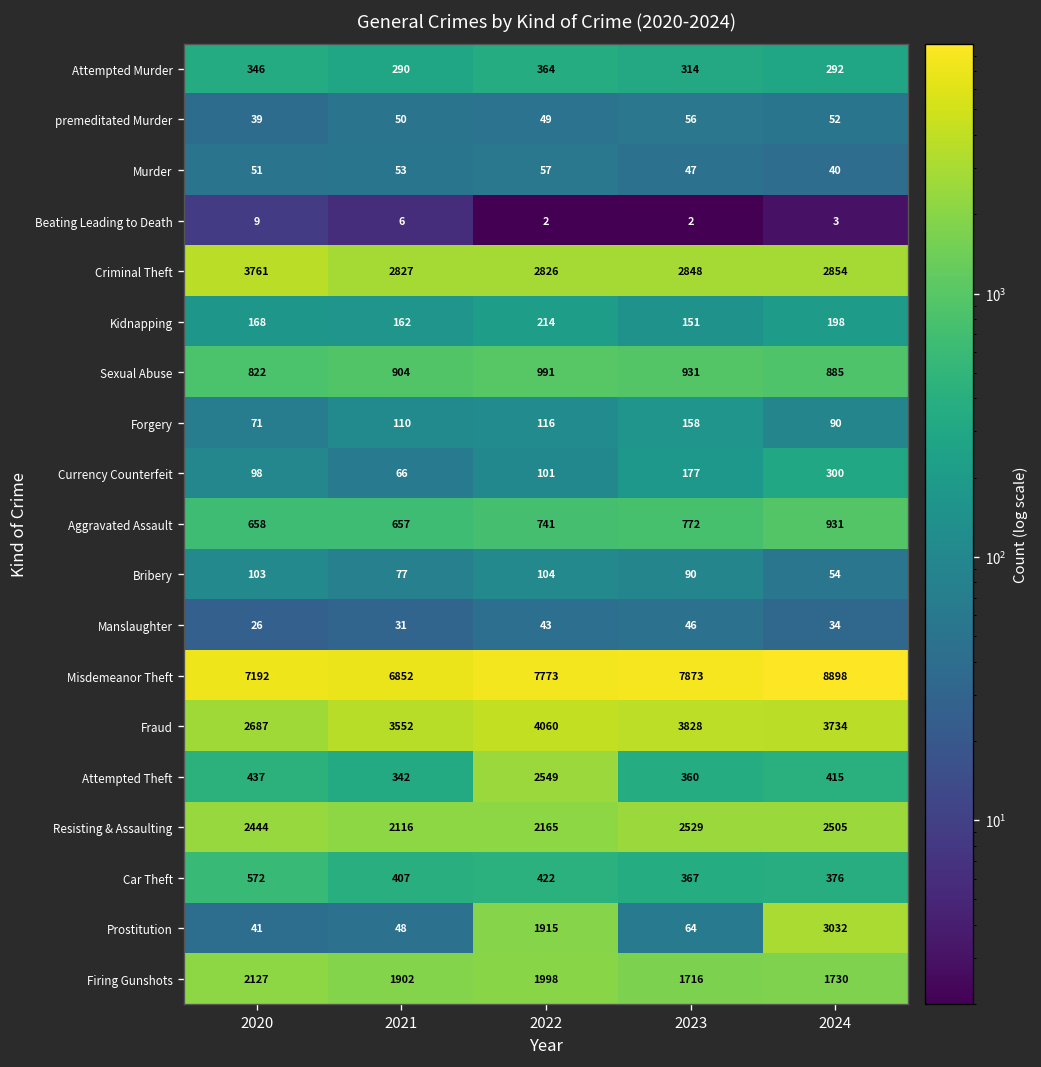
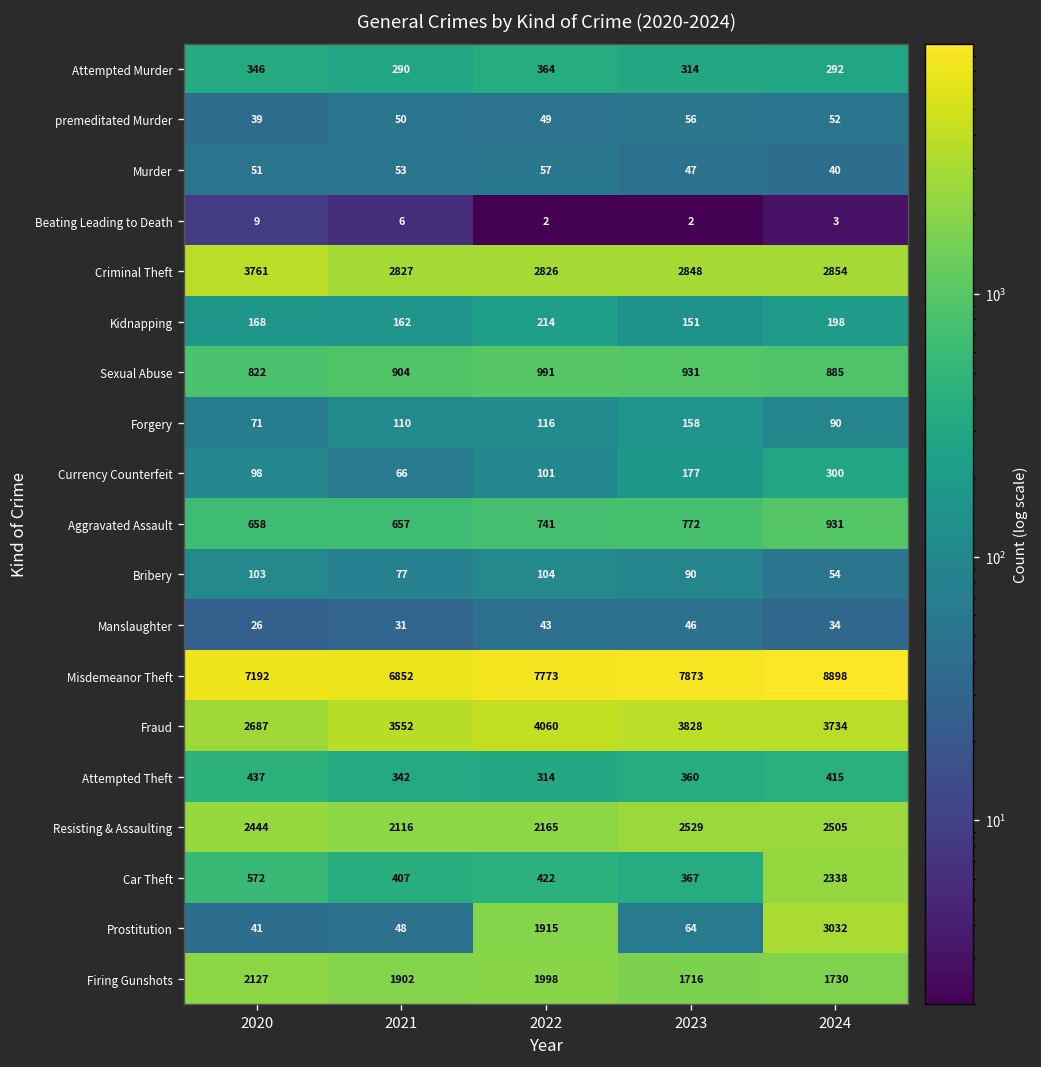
Attempted Theft, 2022: 2549 -> 314
Car Theft, 2024: 376 -> 2338
